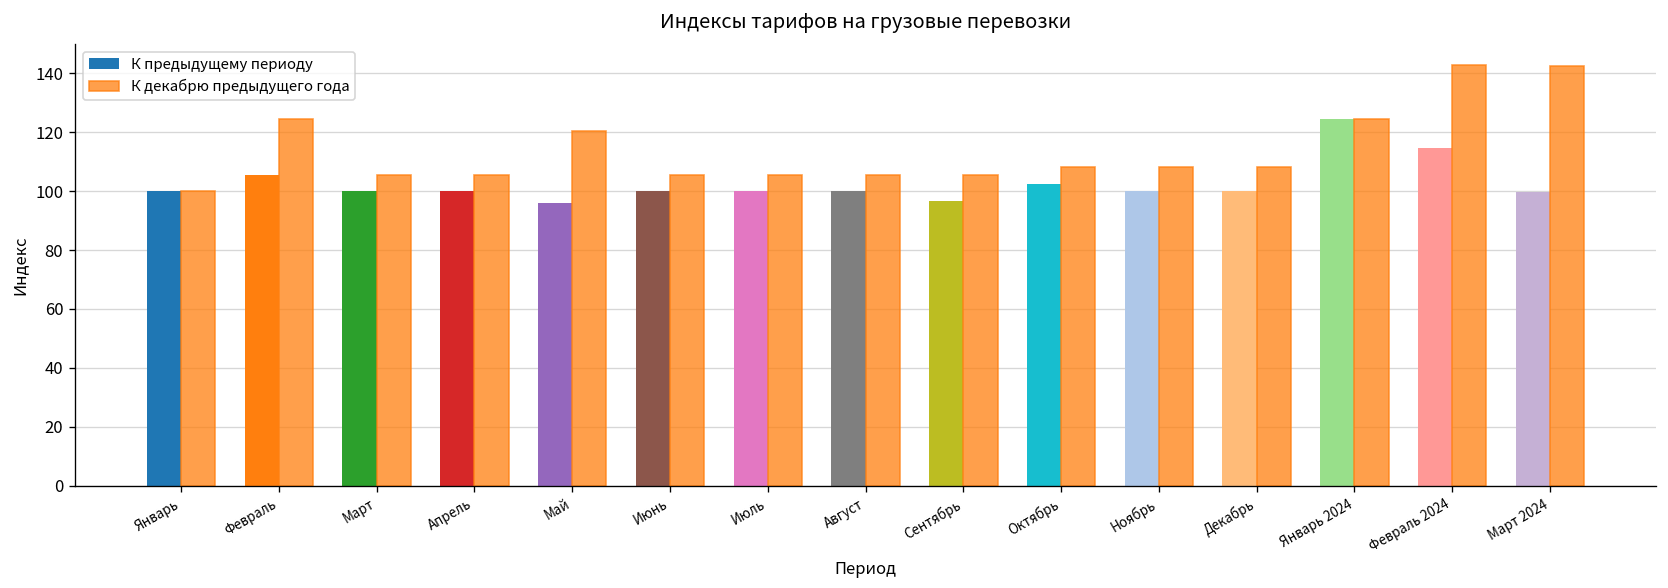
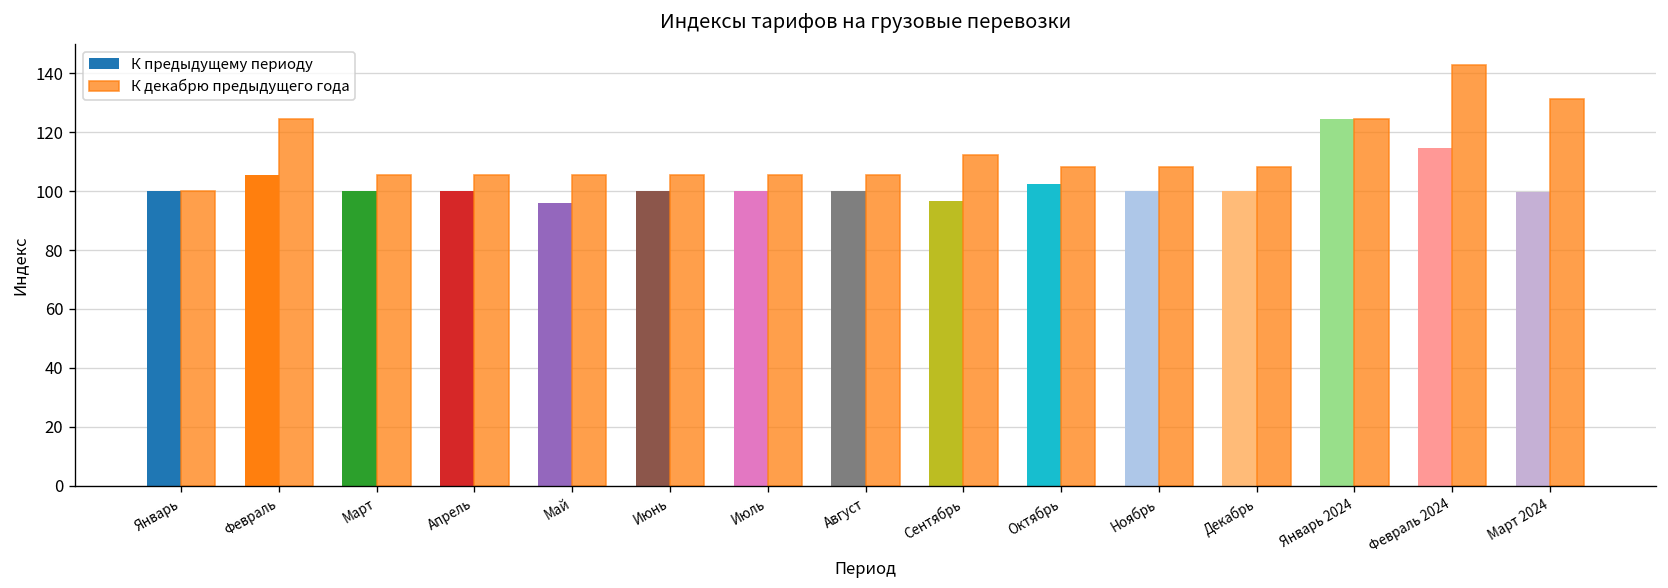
К декабрю предыдущего года, Май: 120 -> 105
К декабрю предыдущего года, Сентябрь: 106 -> 112
К декабрю предыдущего года, Март 2024: 142 -> 131
